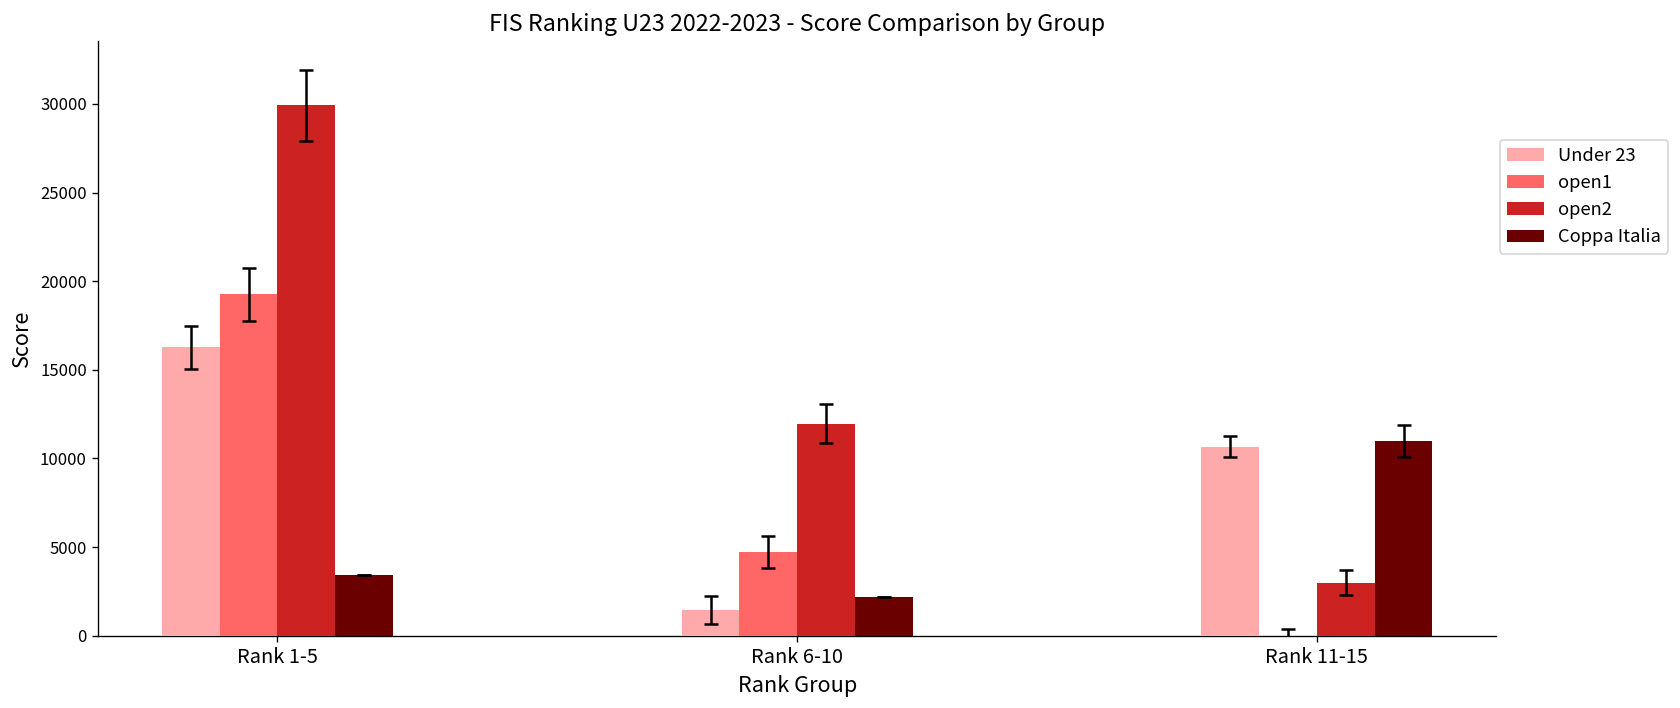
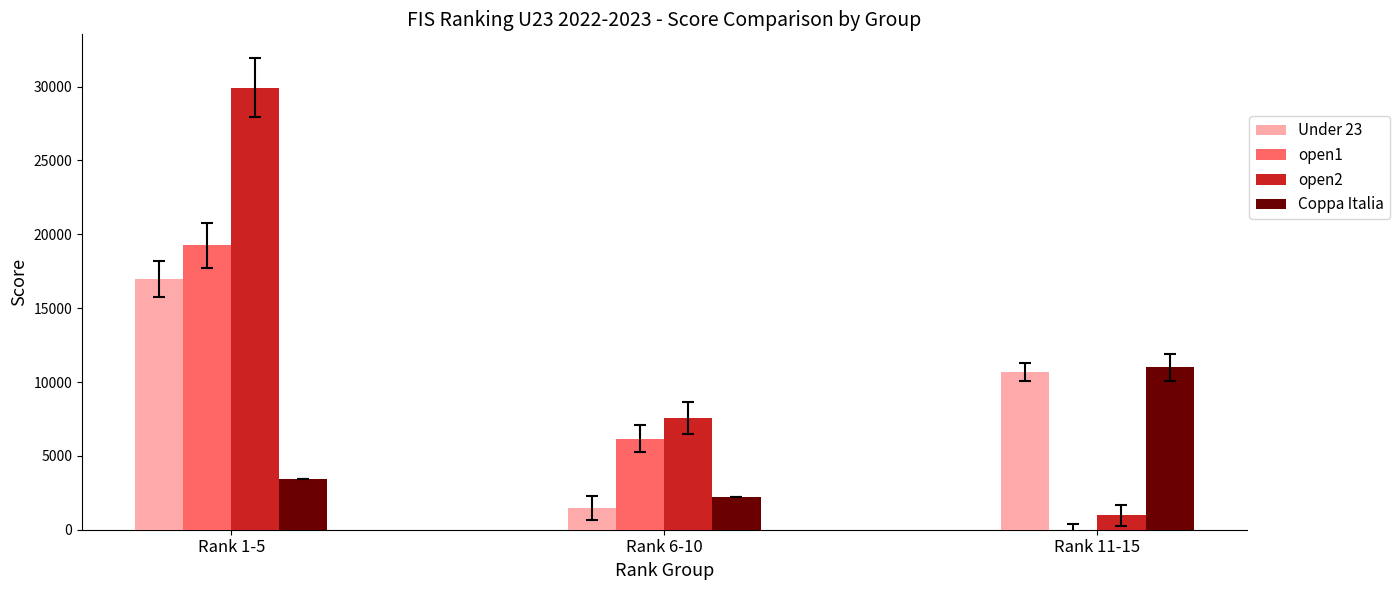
Under 23, Rank 1-5: 16300 -> 17000
open1, Rank 6-10: 4700 -> 6200
open2, Rank 6-10: 12000 -> 7600
open2, Rank 11-15: 3000 -> 1000
